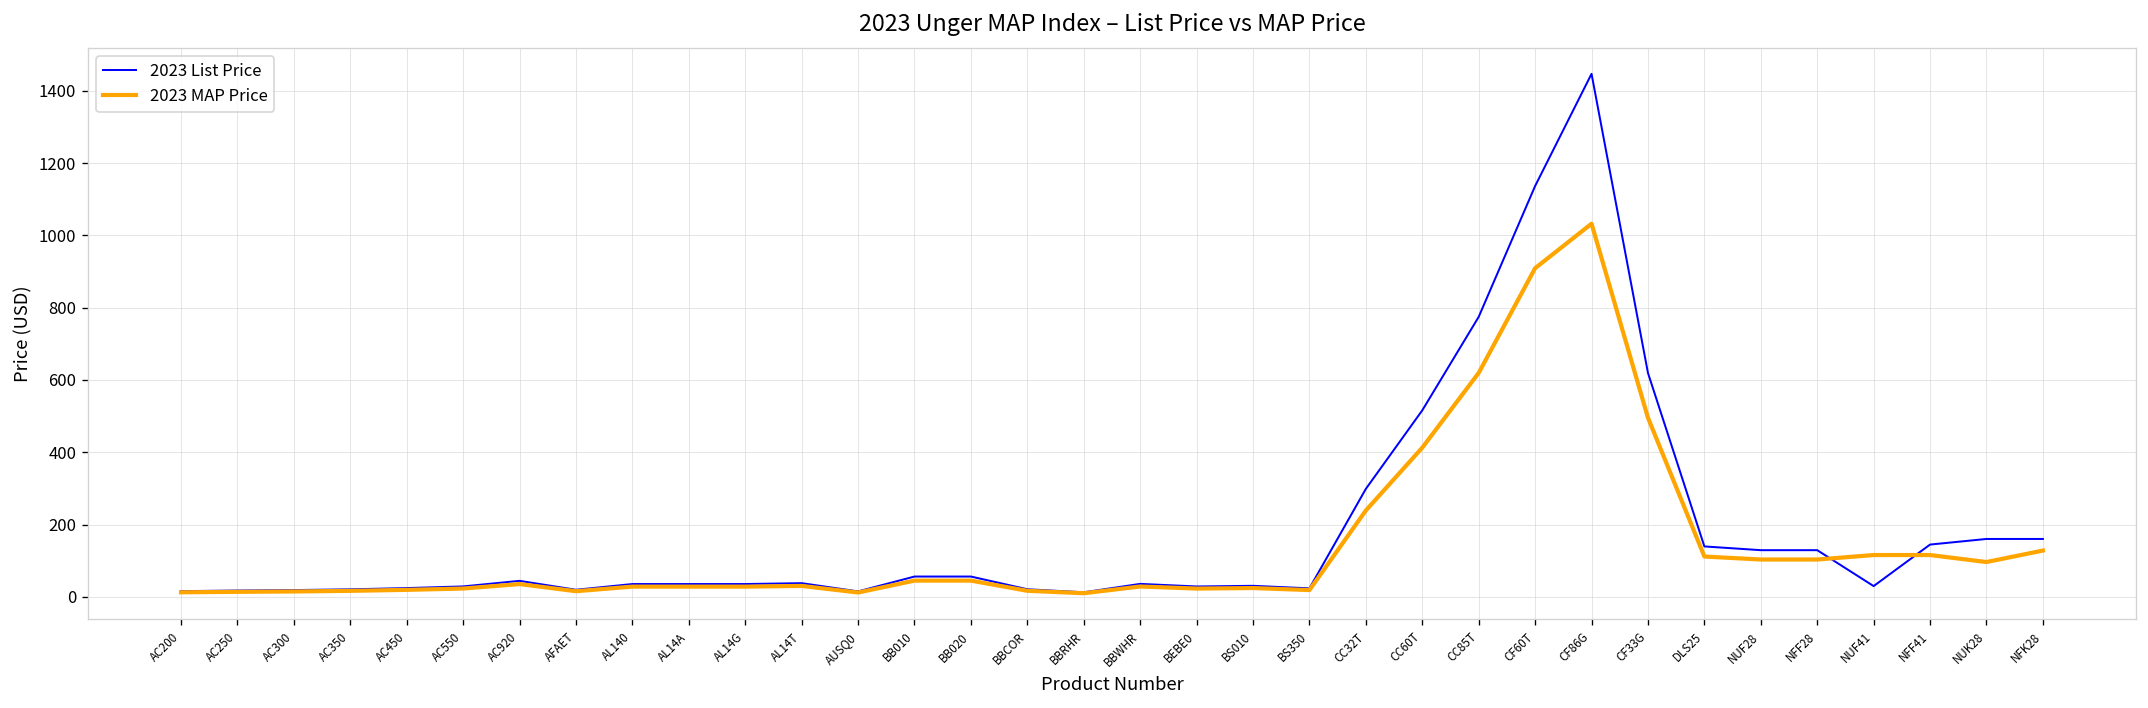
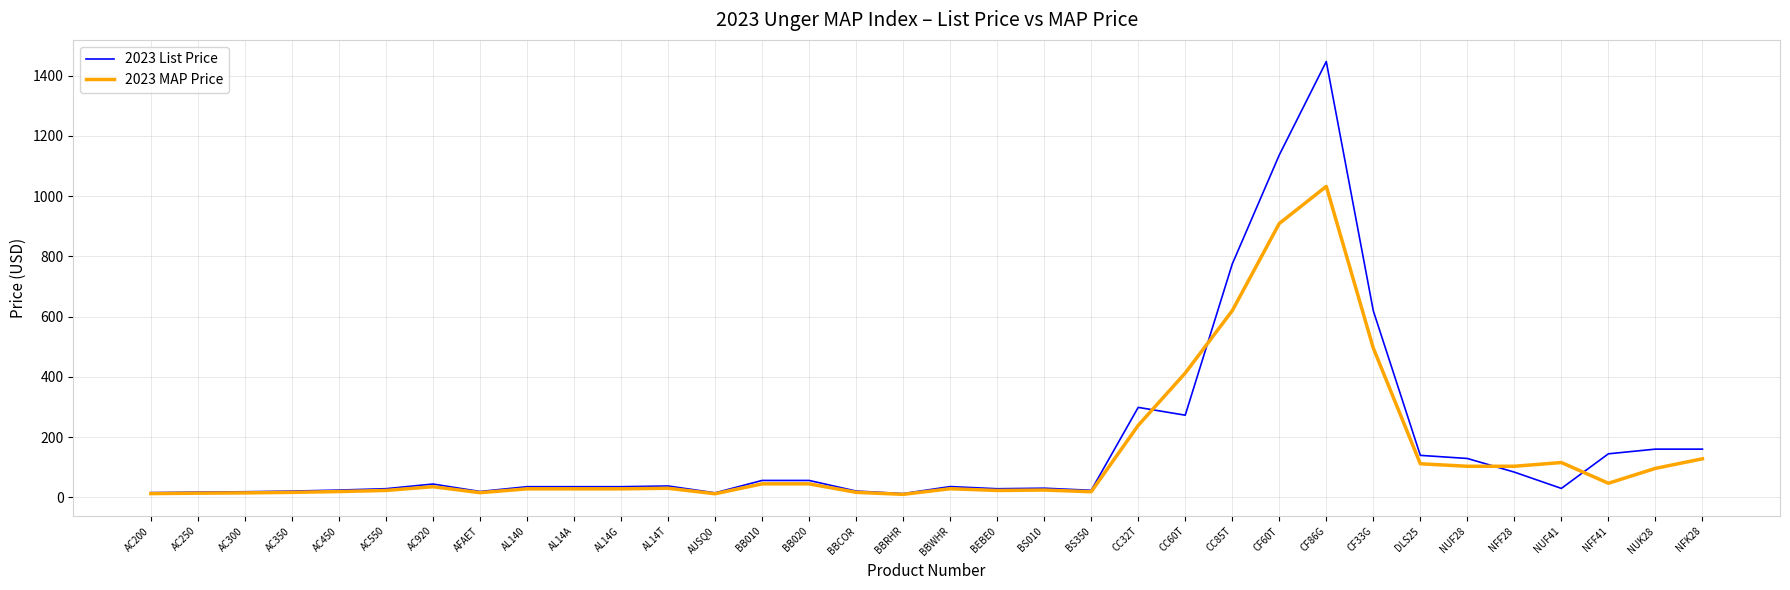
2023 List Price, CC60T: 520 -> 270
2023 List Price, NFF28: 130 -> 80
2023 MAP Price, NFF41: 120 -> 50
